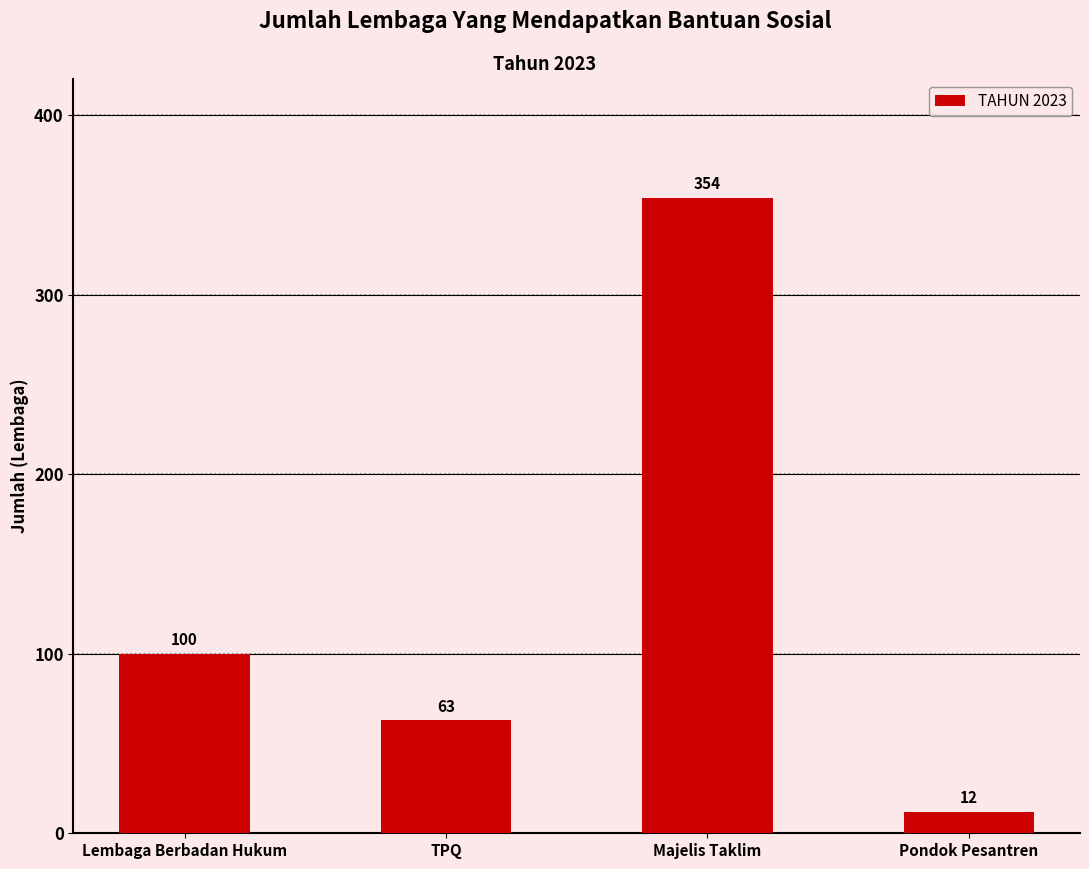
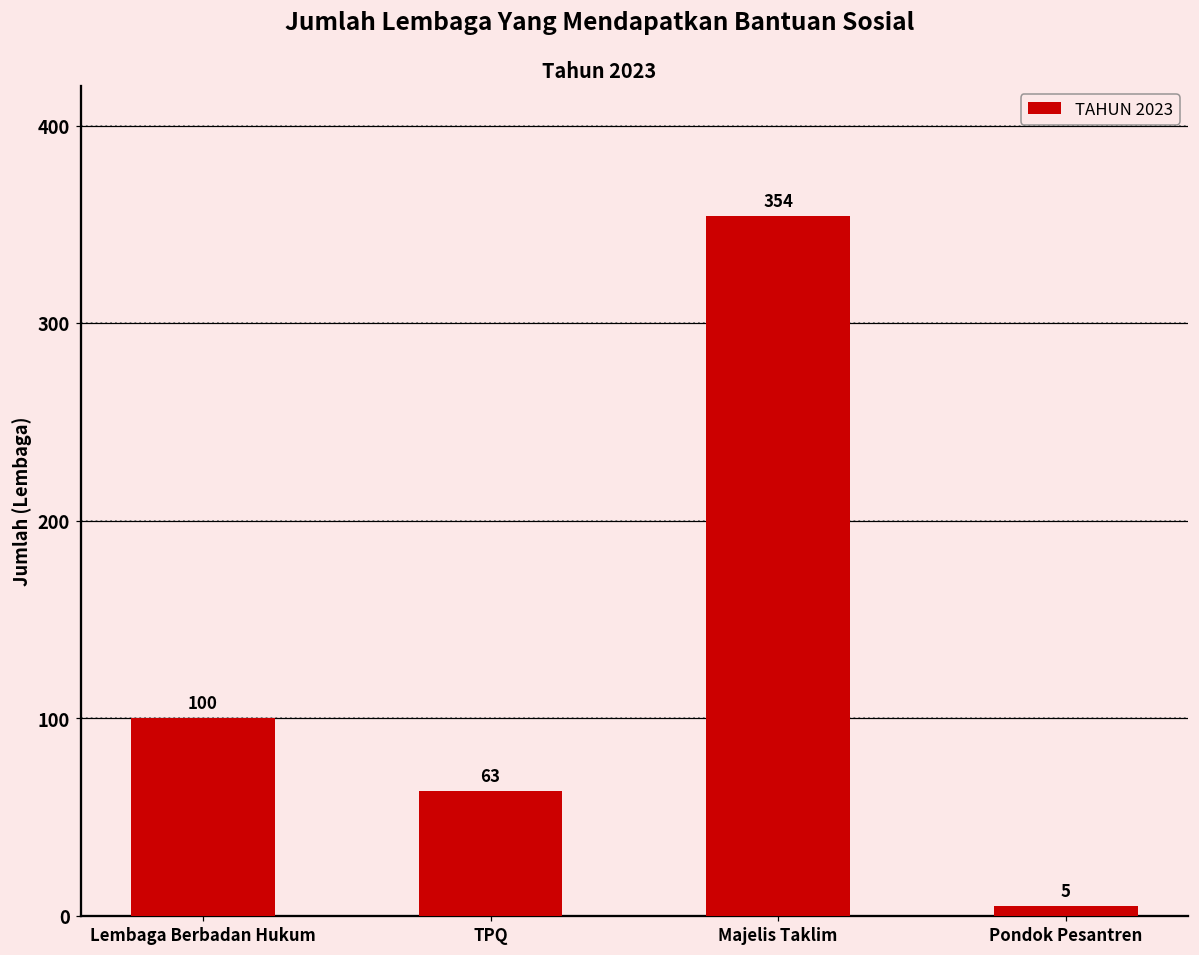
Pondok Pesantren: 12 -> 5
